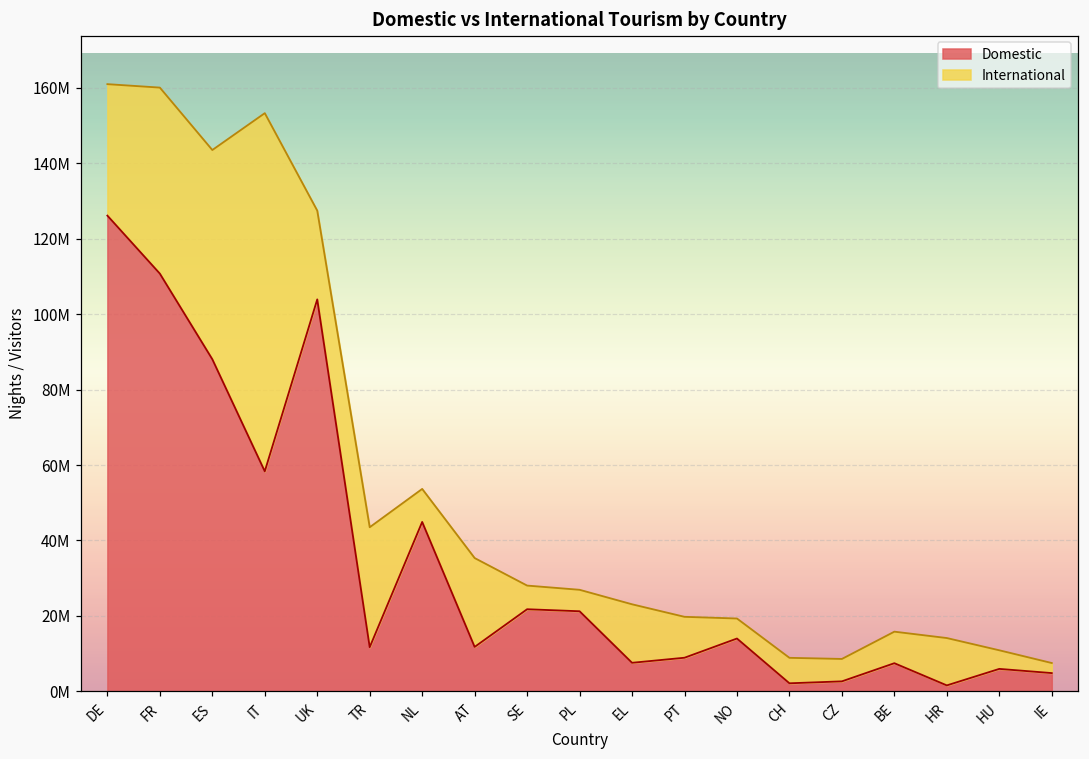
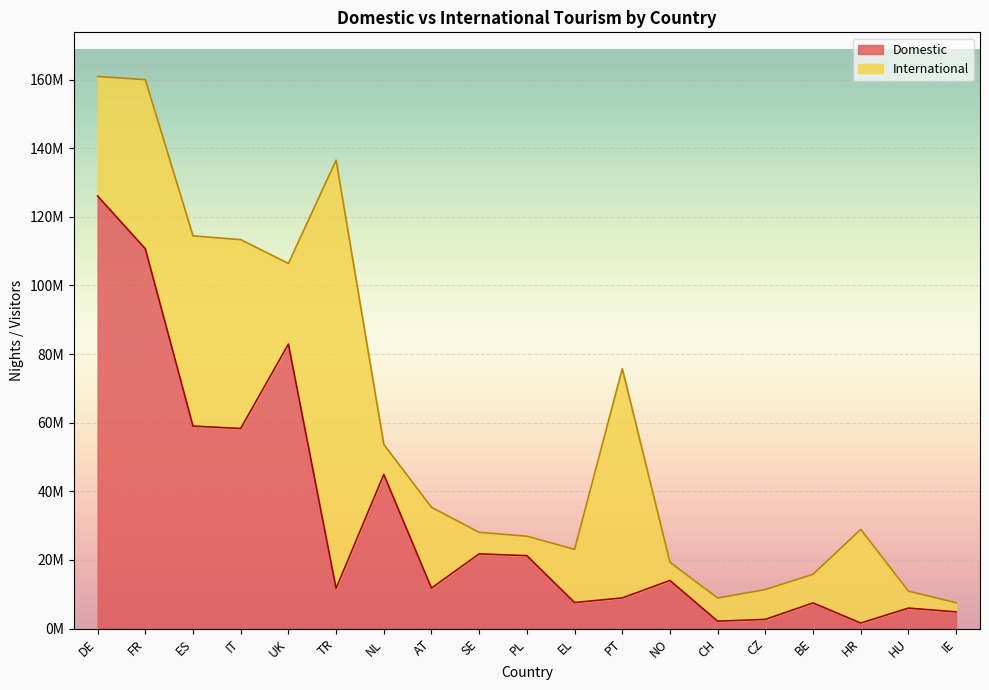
Domestic, ES: 88000000 -> 59000000
International, IT: 95000000 -> 55000000
Domestic, UK: 104000000 -> 83000000
International, TR: 32000000 -> 125000000
International, PT: 11000000 -> 67000000
International, CZ: 6000000 -> 9000000
International, HR: 13000000 -> 27000000
